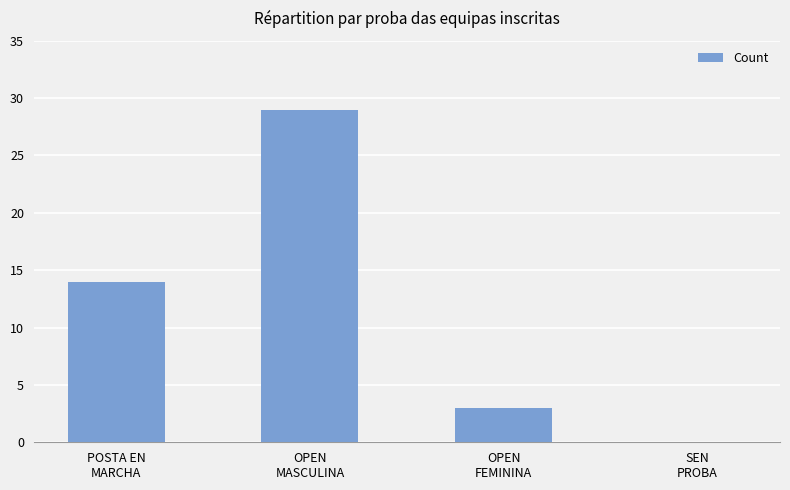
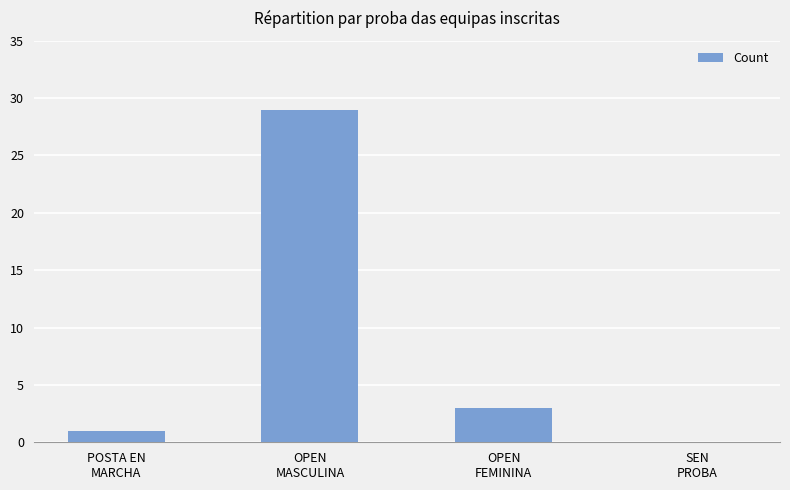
POSTA EN MARCHA: 14 -> 1
